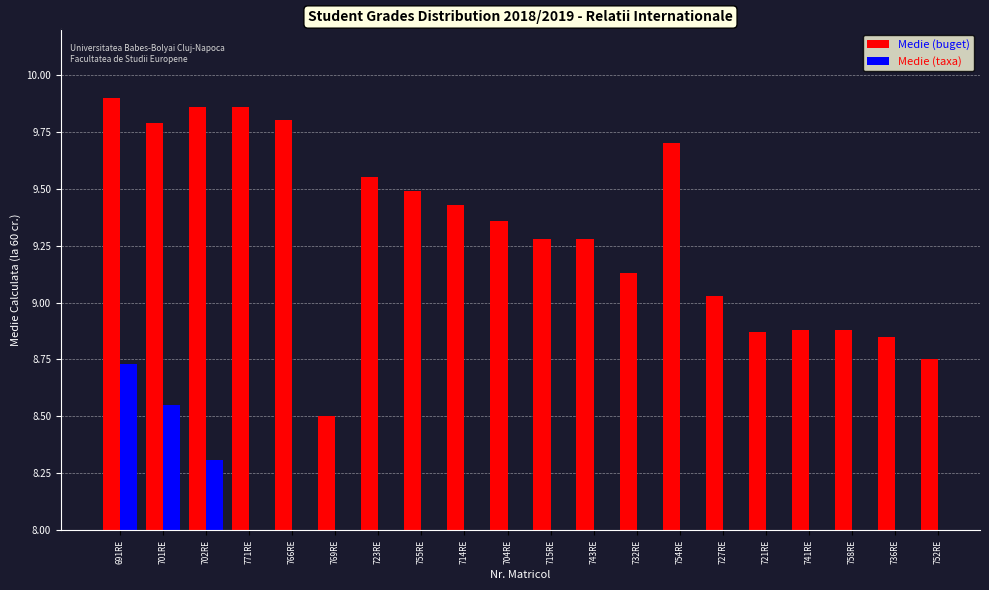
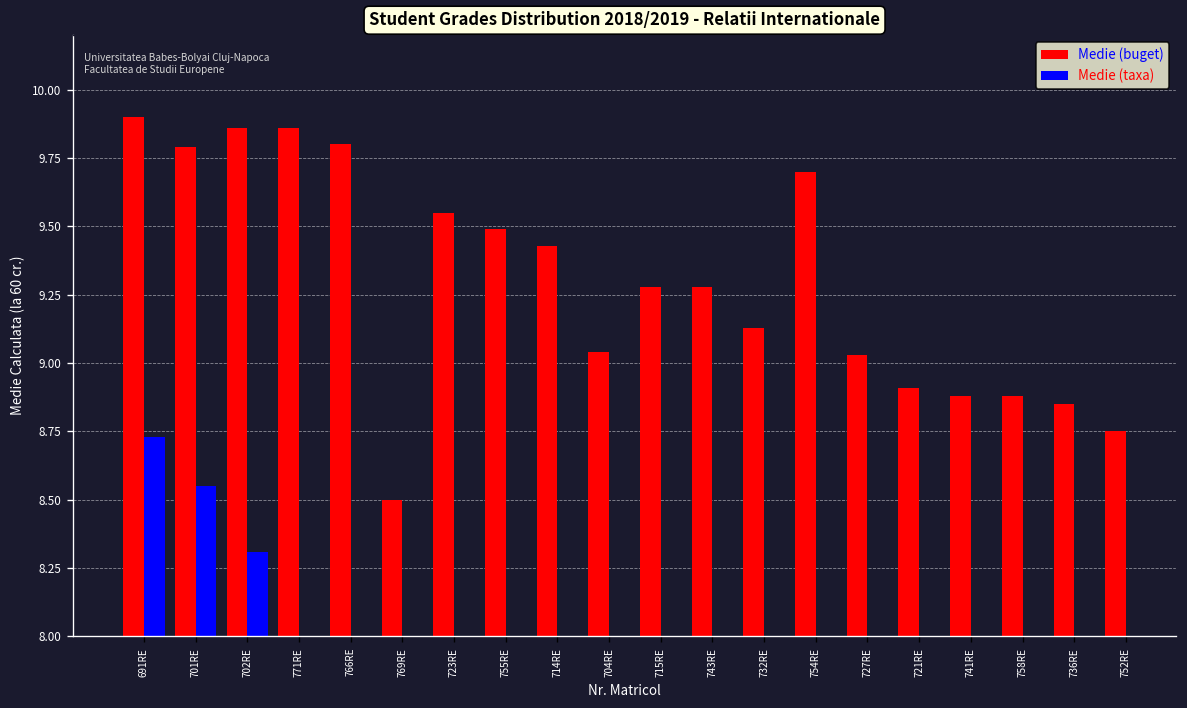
Medie (buget), 704RE: 9.36 -> 9.04
Medie (buget), 721RE: 8.87 -> 8.91
